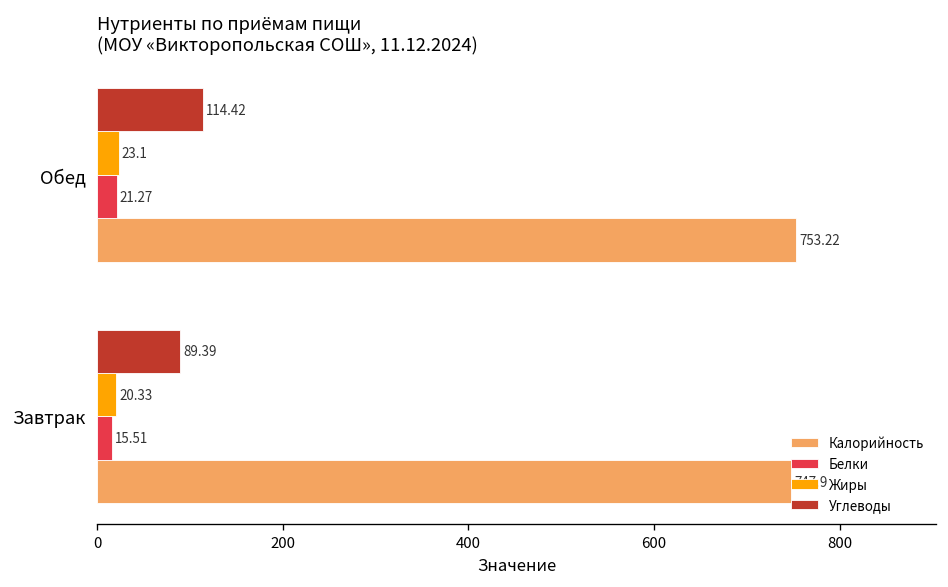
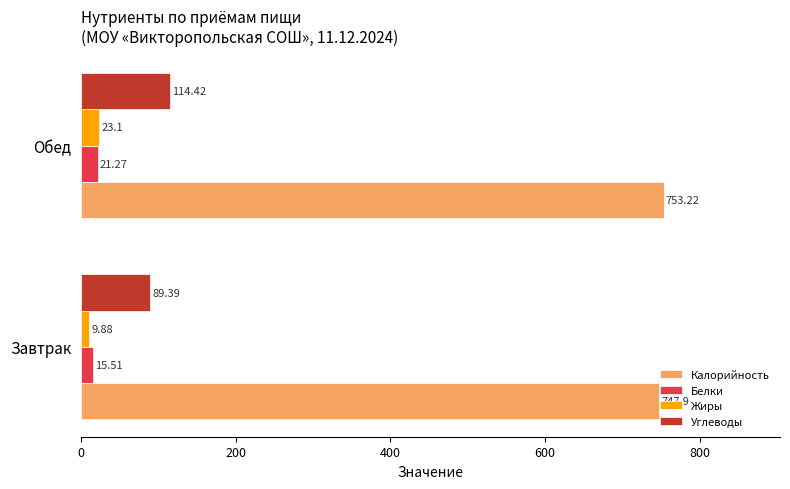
Жиры, Завтрак: 20.33 -> 9.88
